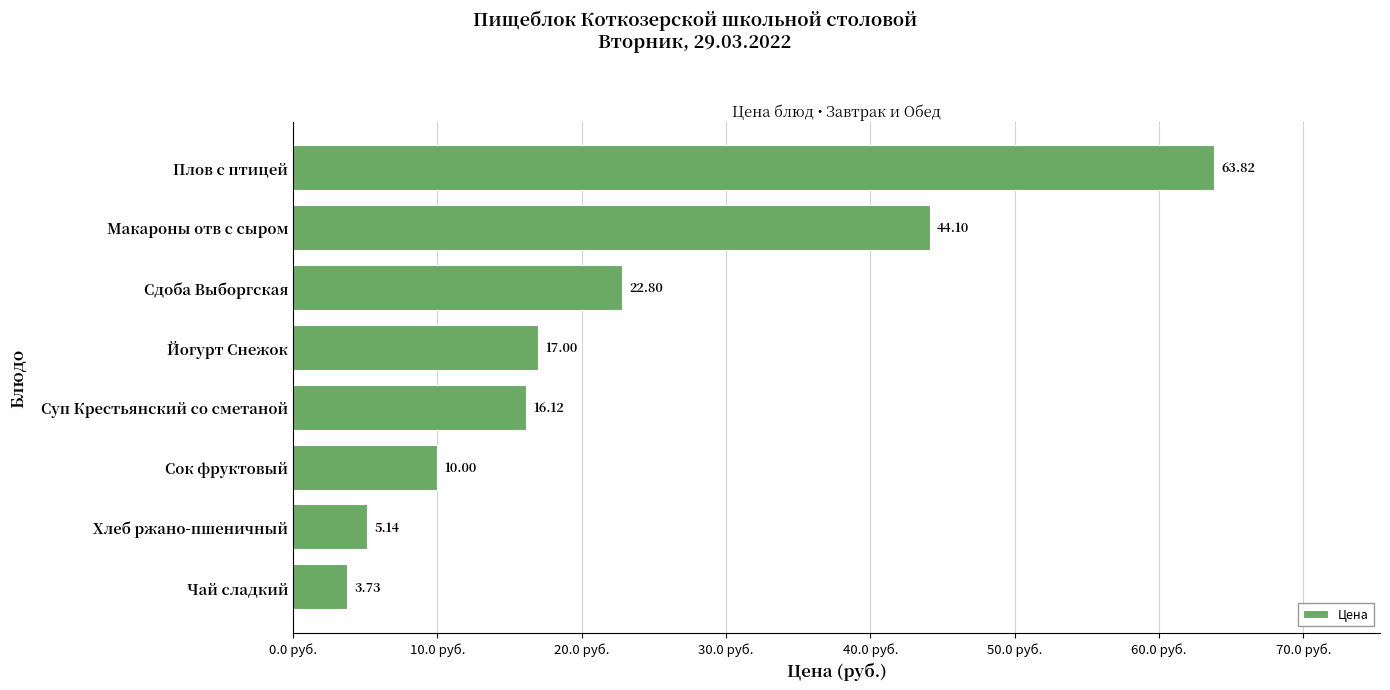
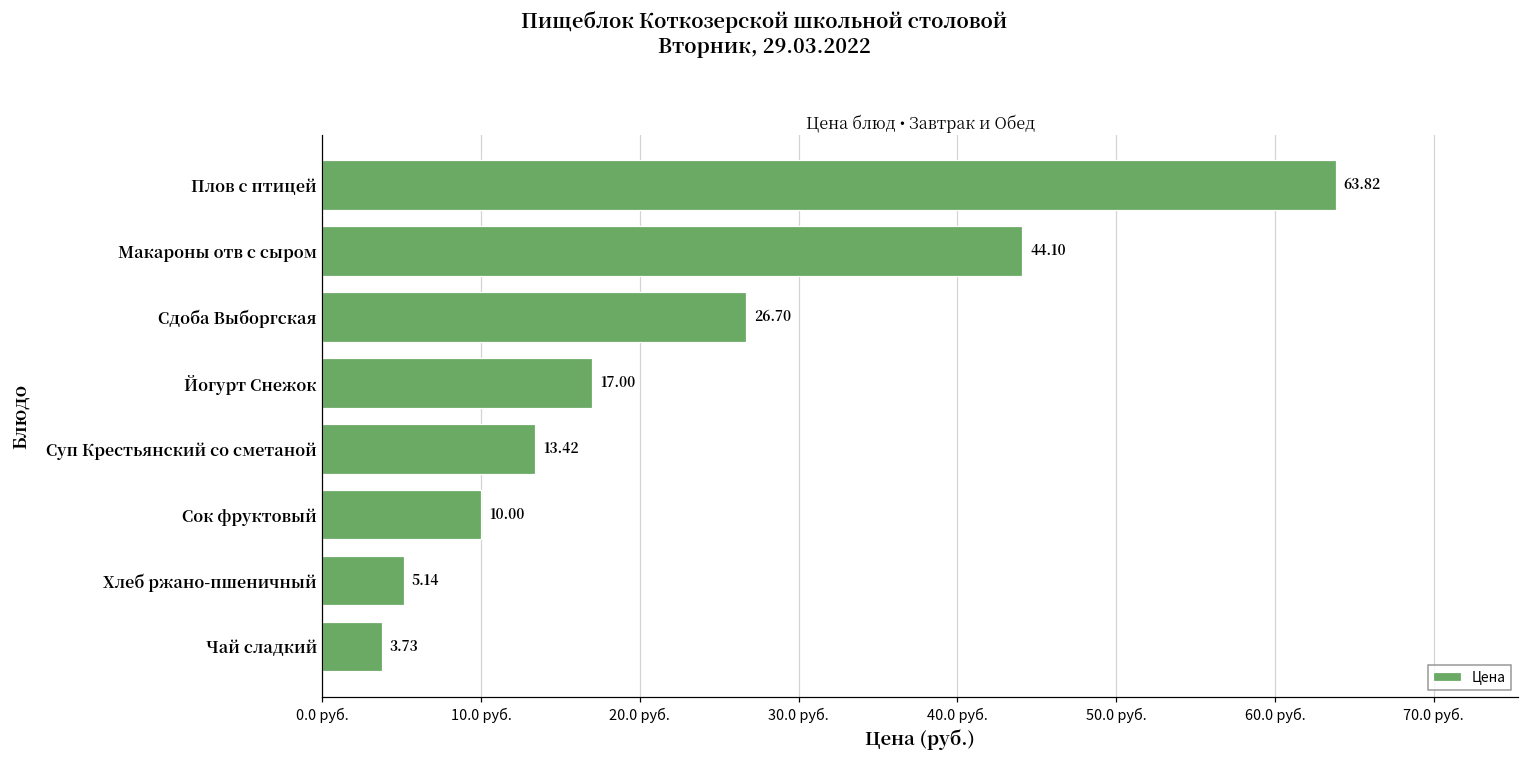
Сдоба Выборгская: 22.80 -> 26.70
Суп Крестьянский со сметаной: 16.12 -> 13.42
